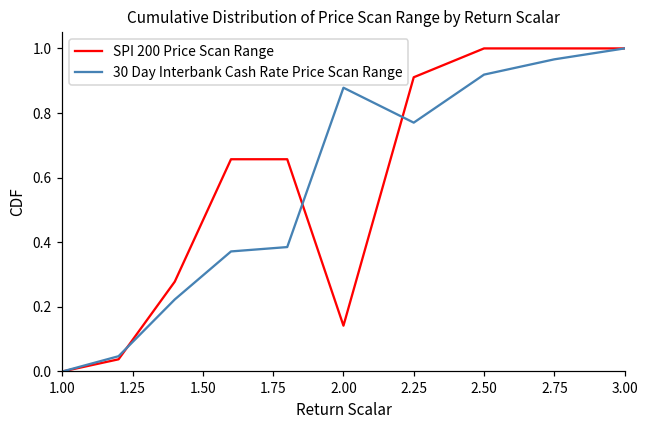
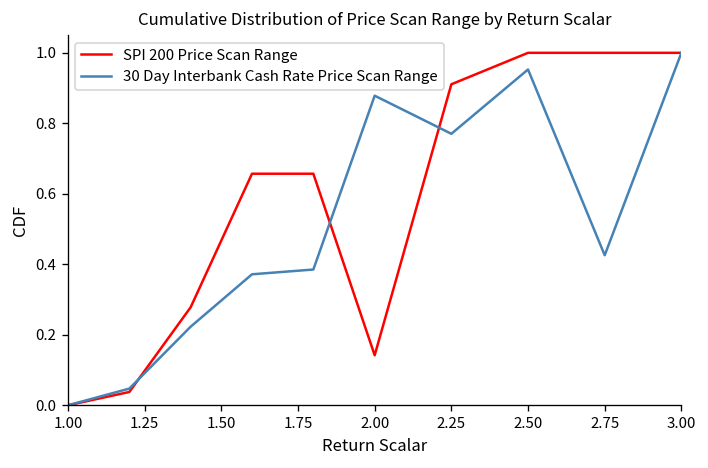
30 Day Interbank Cash Rate Price Scan Range, 2.50: 0.92 -> 0.95
30 Day Interbank Cash Rate Price Scan Range, 2.75: 0.97 -> 0.43
